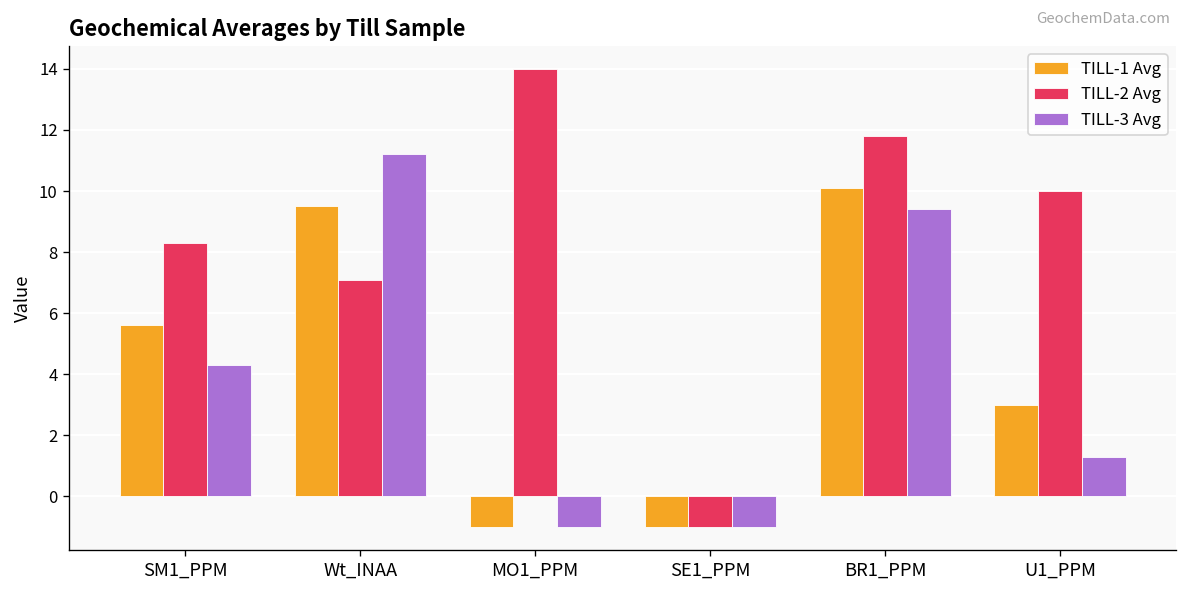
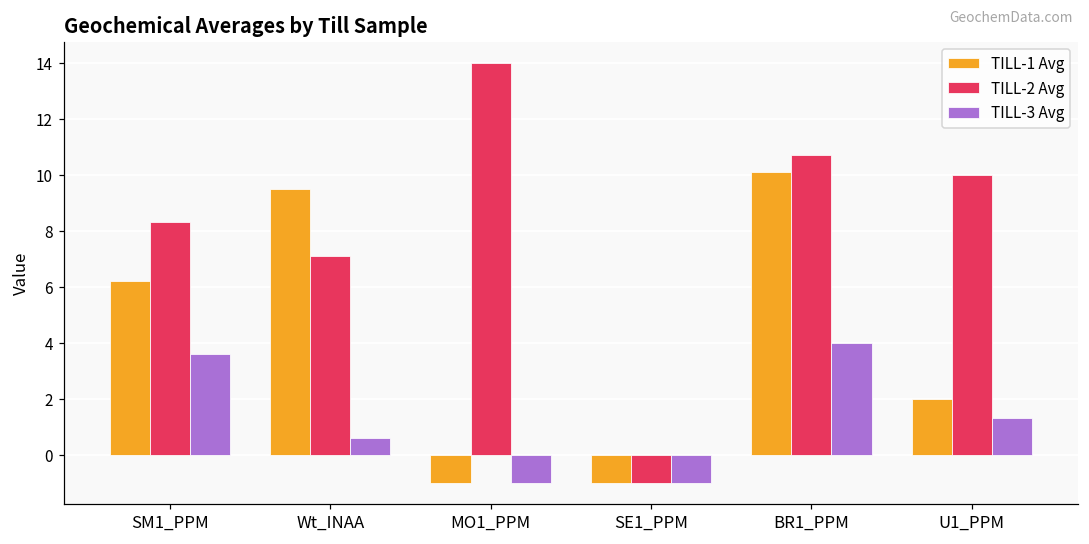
TILL-1 Avg, SM1_PPM: 5.6 -> 6.2
TILL-3 Avg, SM1_PPM: 4.3 -> 3.6
TILL-3 Avg, Wt_INAA: 11.2 -> 0.6
TILL-2 Avg, BR1_PPM: 11.8 -> 10.7
TILL-3 Avg, BR1_PPM: 9.4 -> 4.0
TILL-1 Avg, U1_PPM: 3 -> 2
